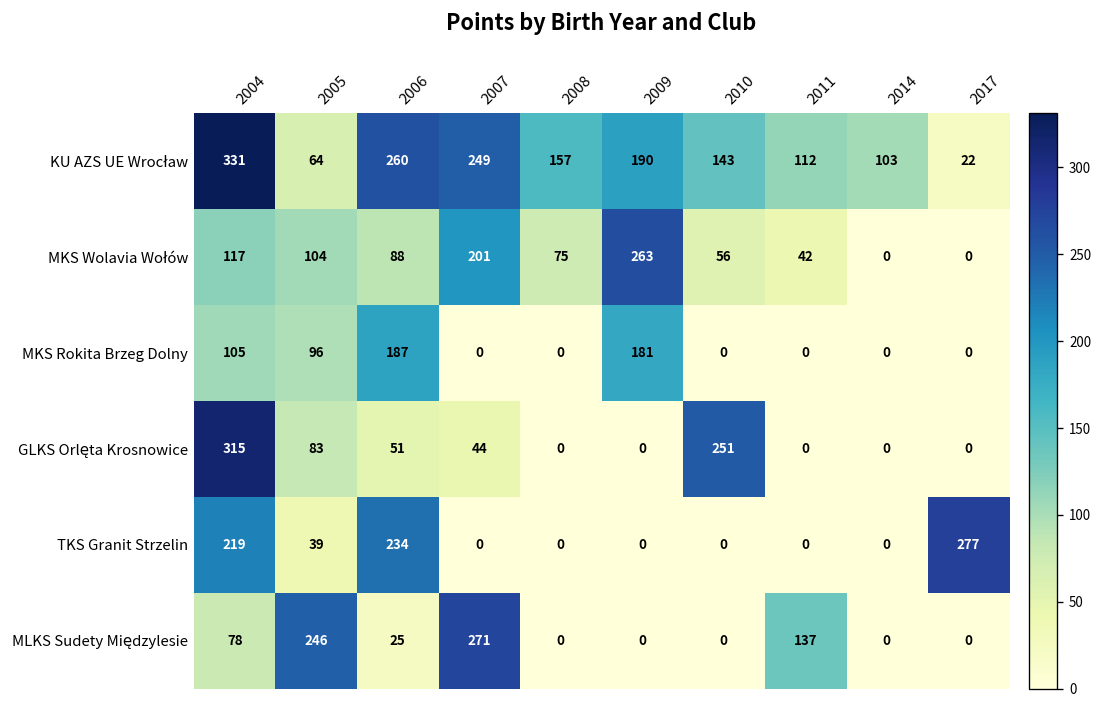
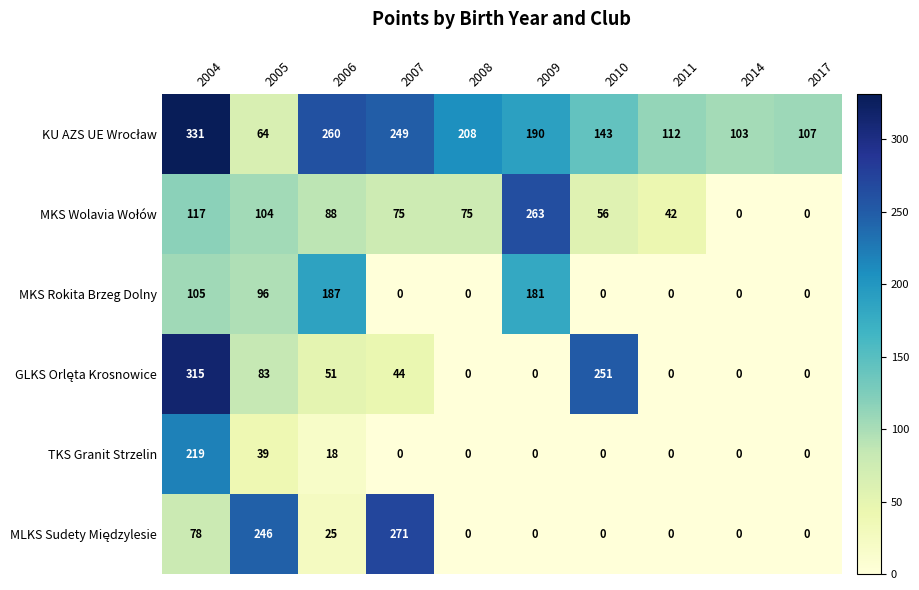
KU AZS UE Wrocław, 2008: 157 -> 208
KU AZS UE Wrocław, 2017: 22 -> 107
MKS Wolavia Wołów, 2007: 201 -> 75
TKS Granit Strzelin, 2006: 234 -> 18
TKS Granit Strzelin, 2017: 277 -> 0
MLKS Sudety Międzylesie, 2011: 137 -> 0
